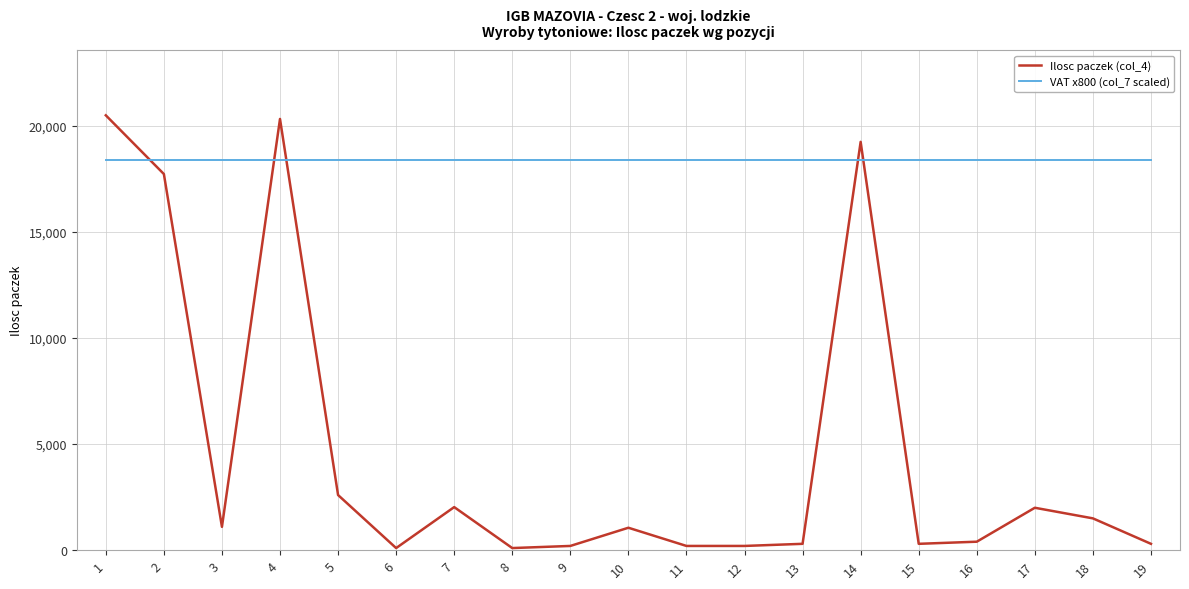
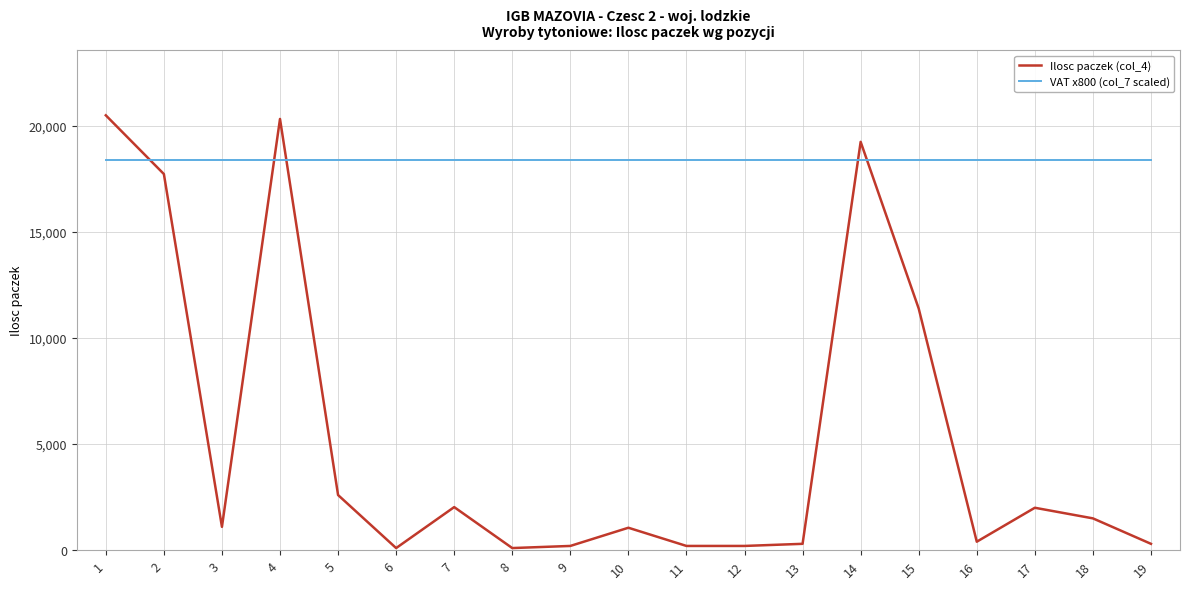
Ilosc paczek (col_4), 15: 300 -> 11,400
